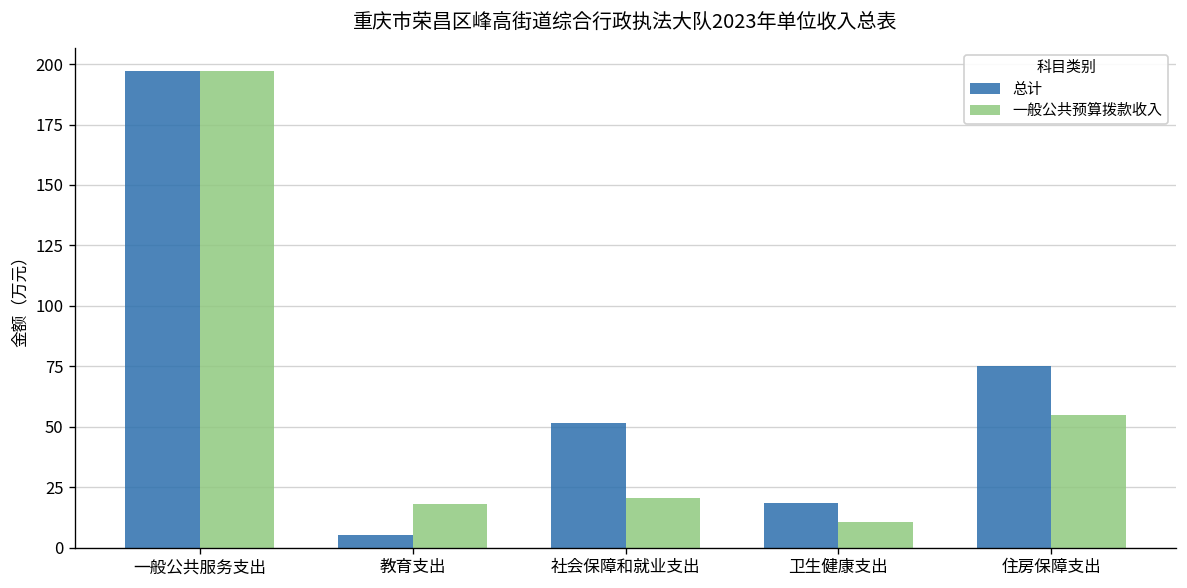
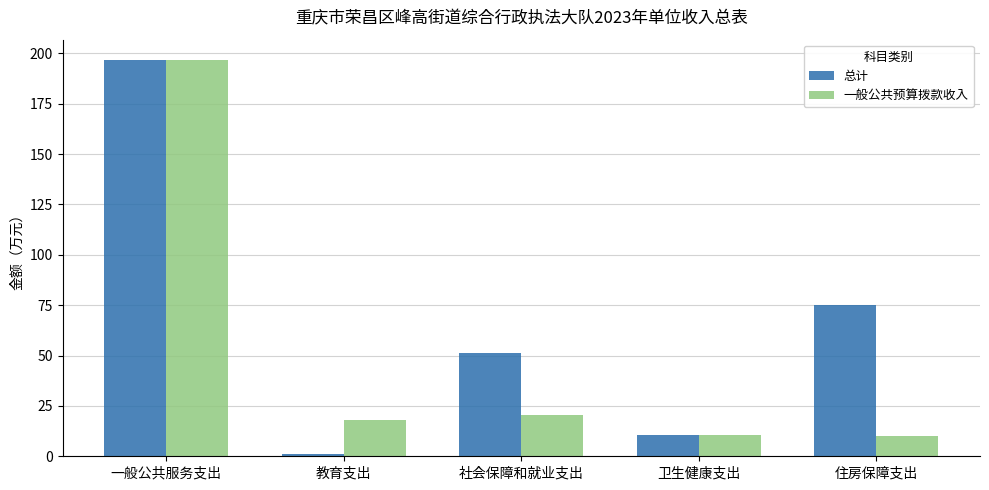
总计, 教育支出: 5 -> 1
总计, 卫生健康支出: 18 -> 10
一般公共预算拨款收入, 住房保障支出: 55 -> 10
